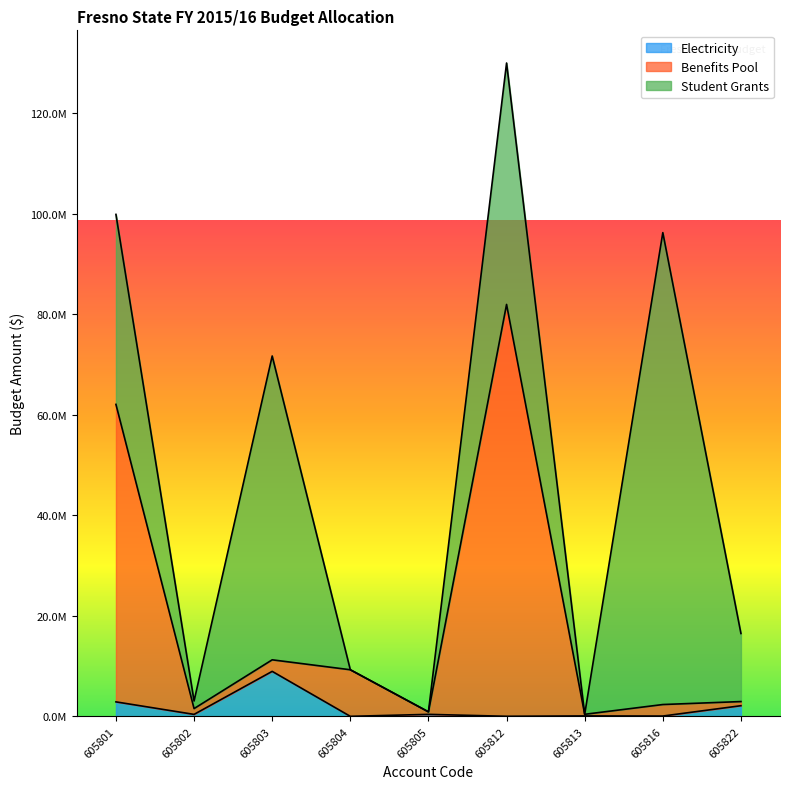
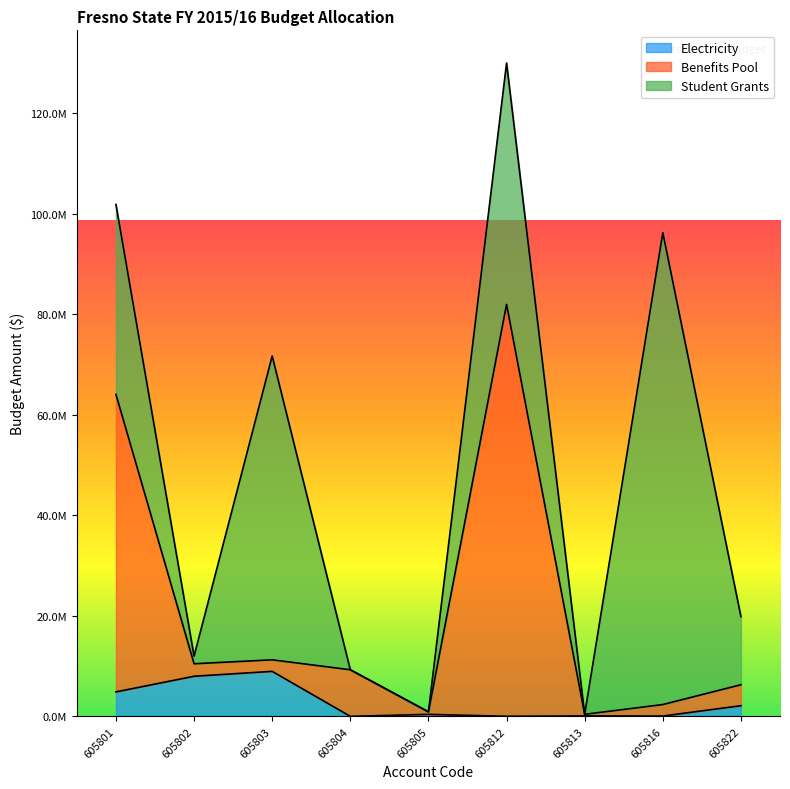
Electricity, 605801: 3000000 -> 5000000
Electricity, 605802: 0 -> 8000000
Benefits Pool, 605802: 1000000 -> 2000000
Benefits Pool, 605822: 1000000 -> 4000000
